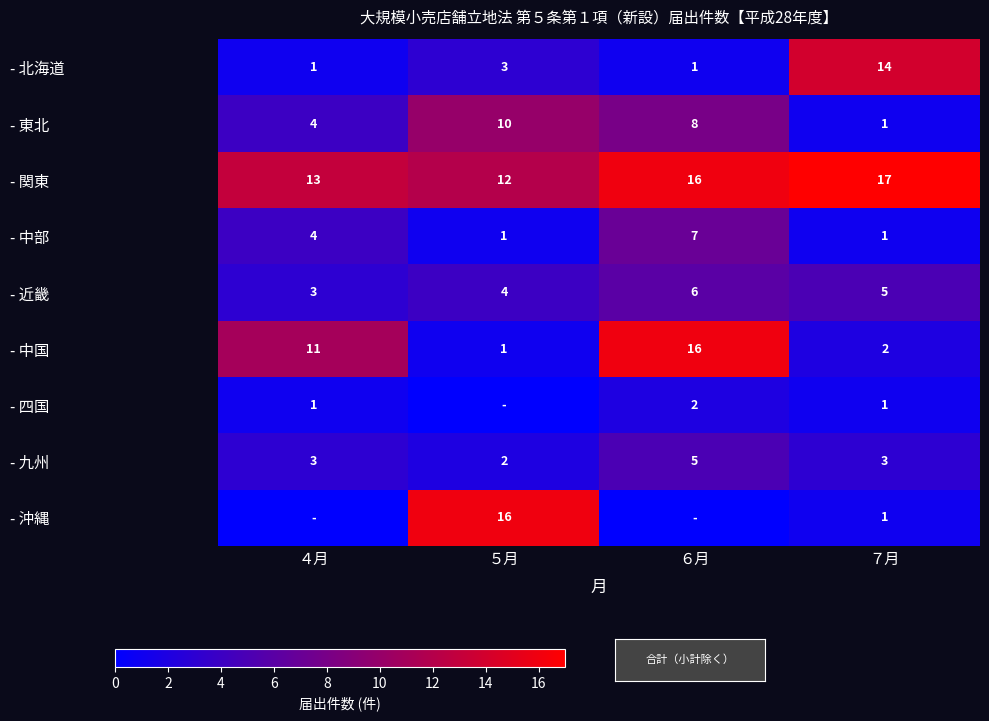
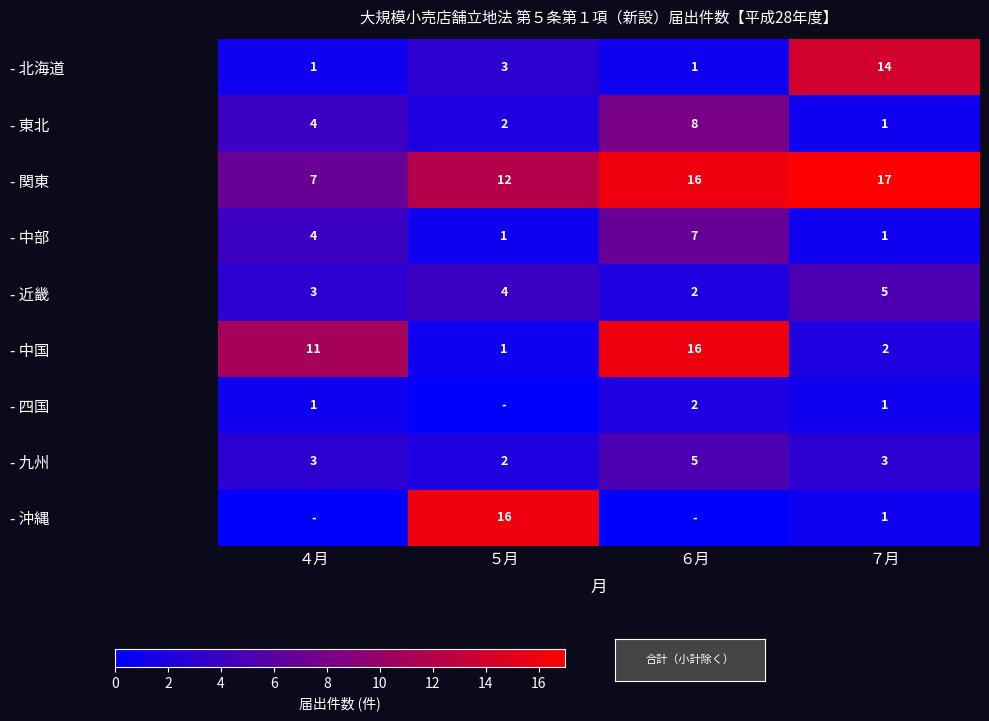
- 東北, ５月: 10 -> 2
- 関東, ４月: 13 -> 7
- 近畿, ６月: 6 -> 2
